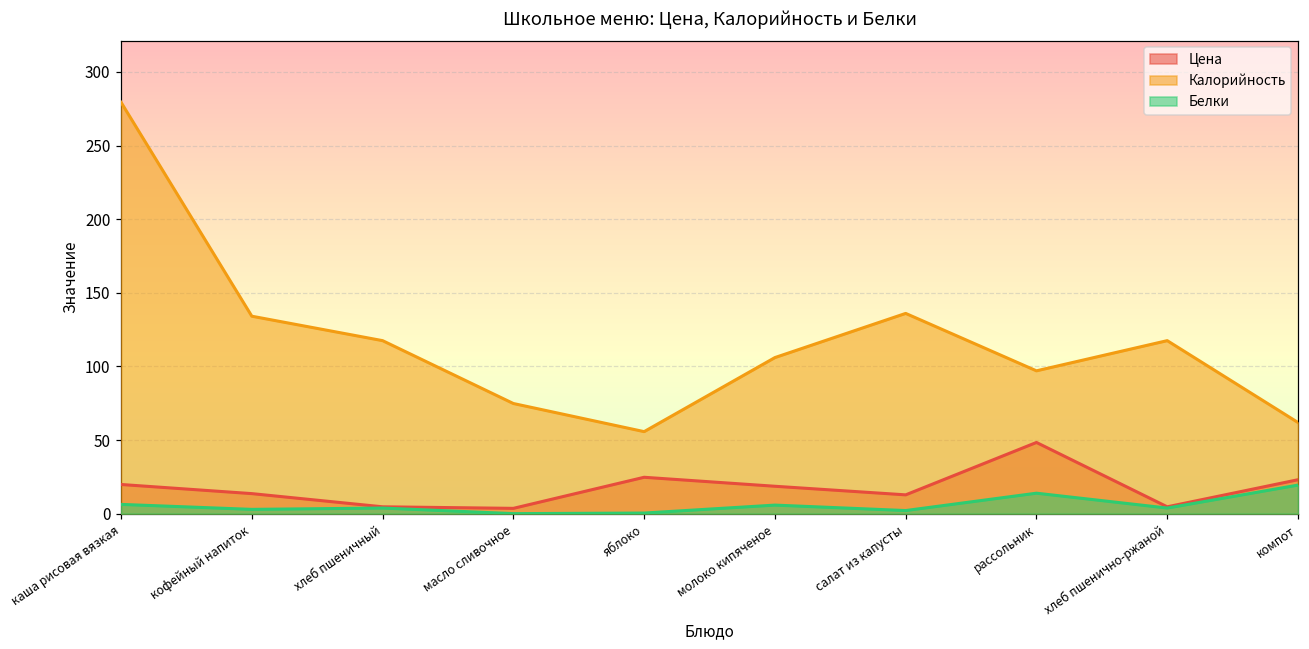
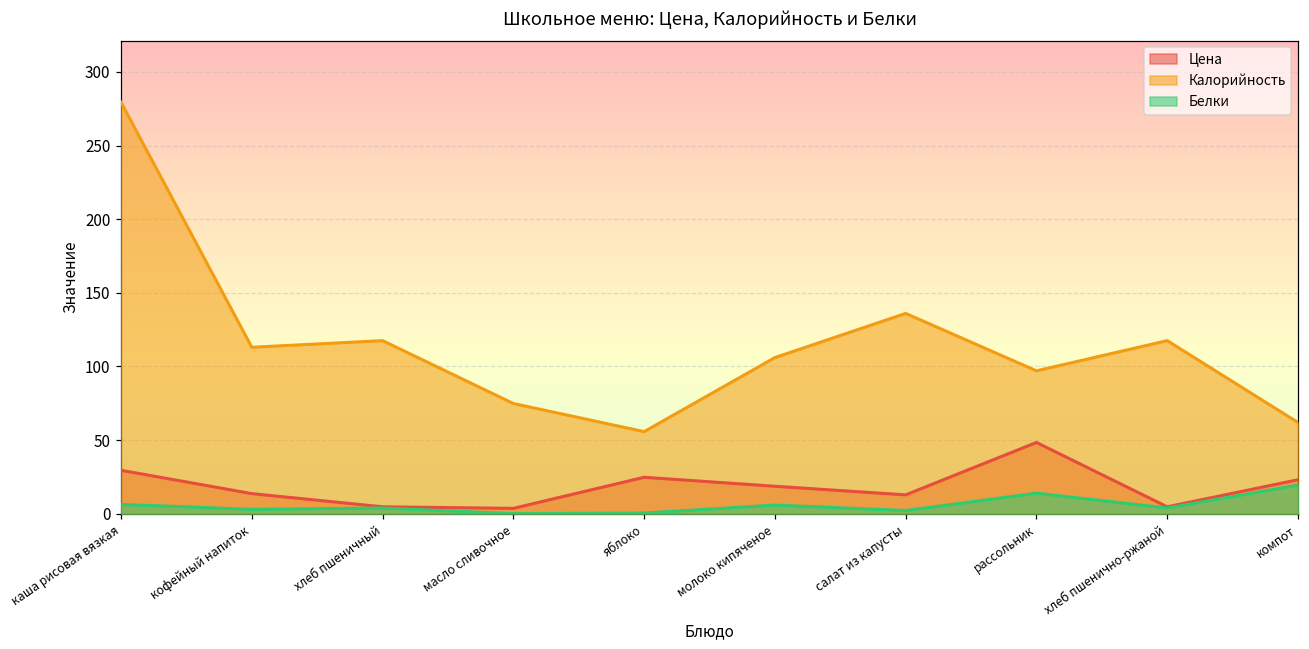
Цена, каша рисовая вязкая: 20 -> 29
Калорийность, кофейный напиток: 134 -> 113
